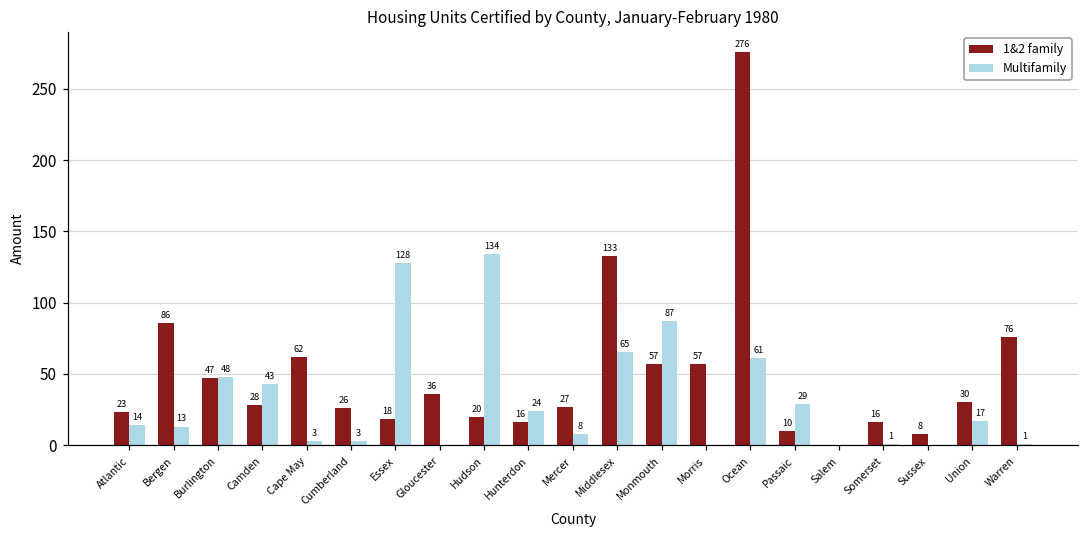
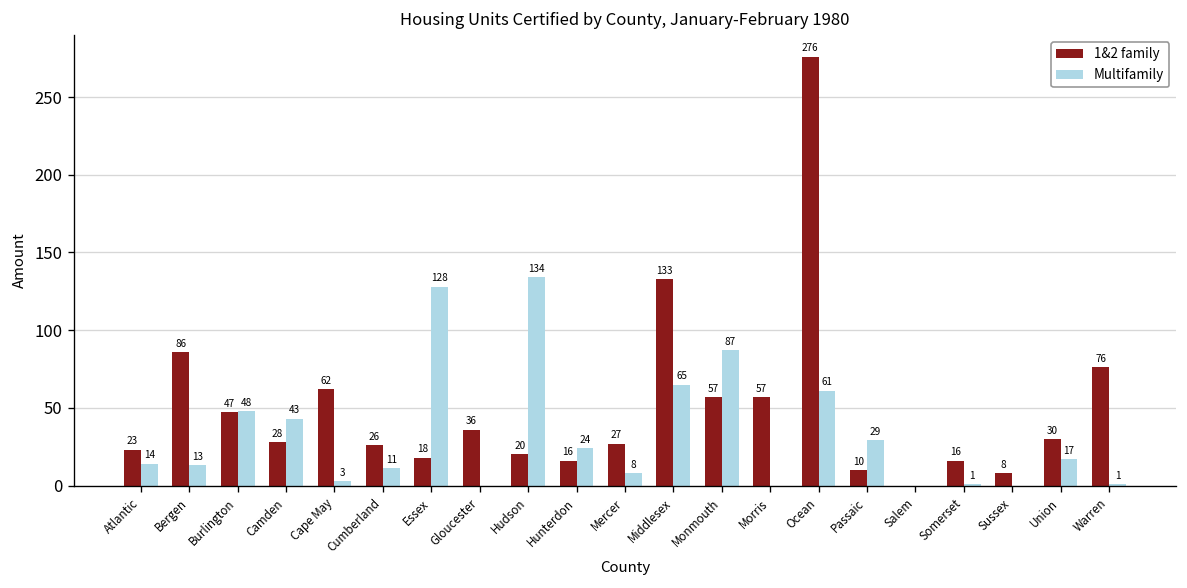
Multifamily, Cumberland: 3 -> 11
